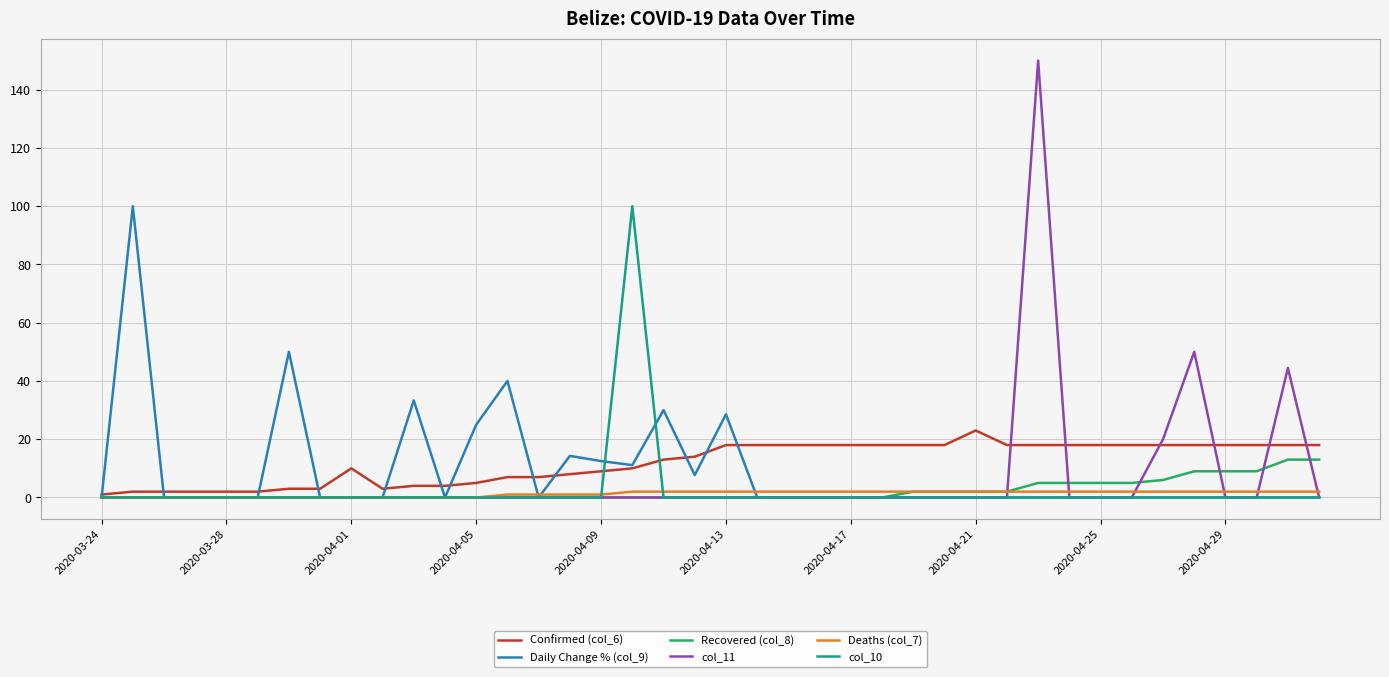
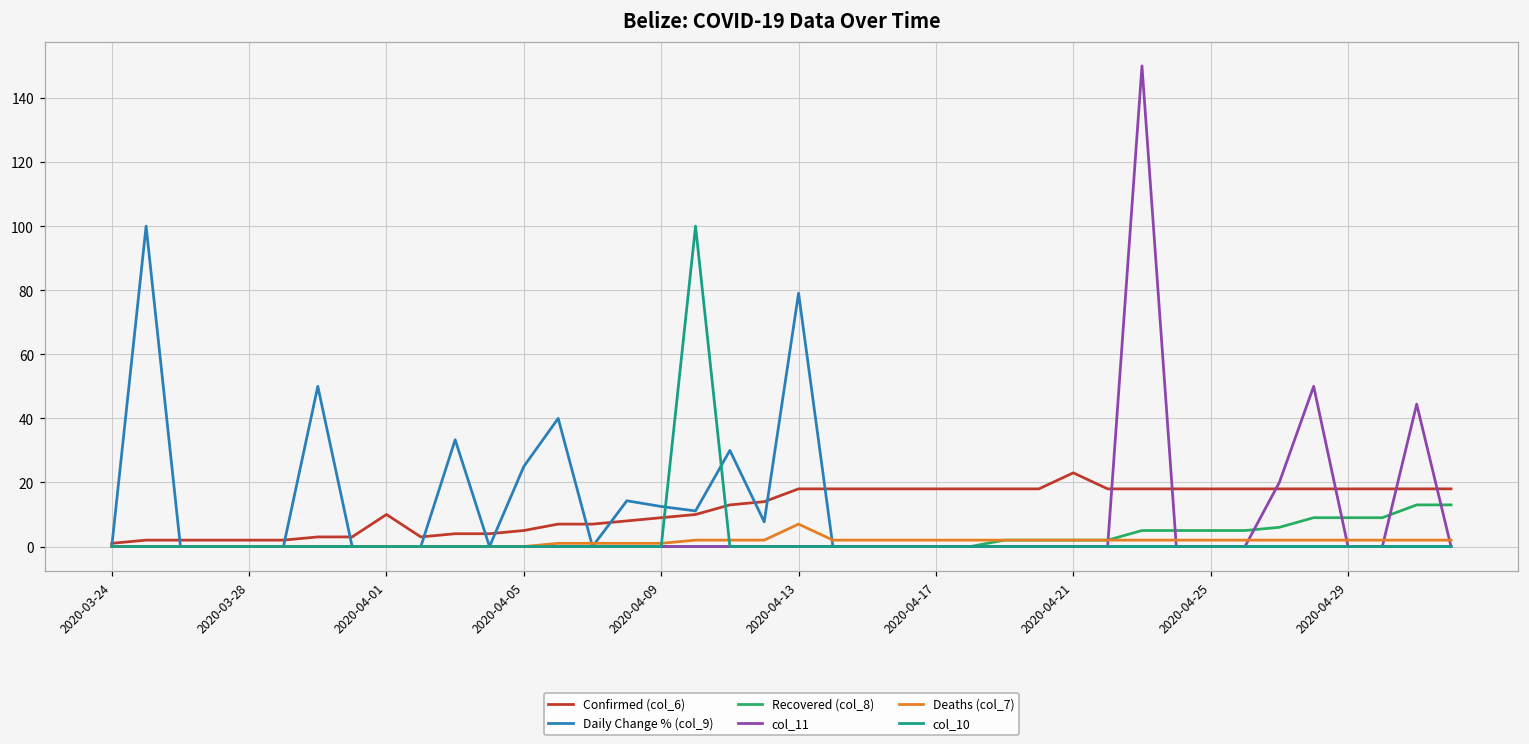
Daily Change % (col_9), 2020-04-13: 29 -> 79
Deaths (col_7), 2020-04-13: 2 -> 7
